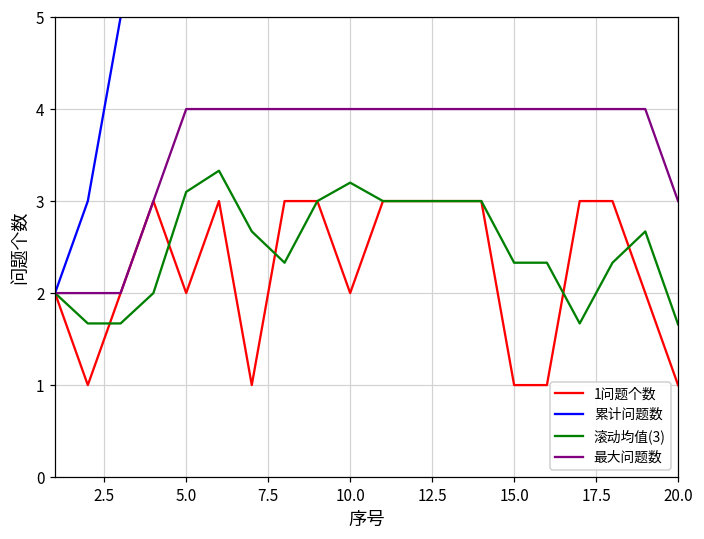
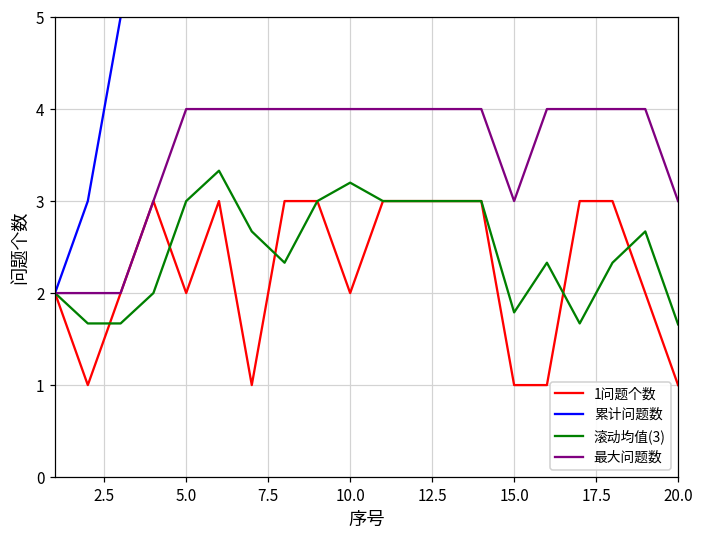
滚动均值(3), 5.0: 3.1 -> 3.0
滚动均值(3), 15.0: 2.3 -> 1.8
最大问题数, 15.0: 4 -> 3
